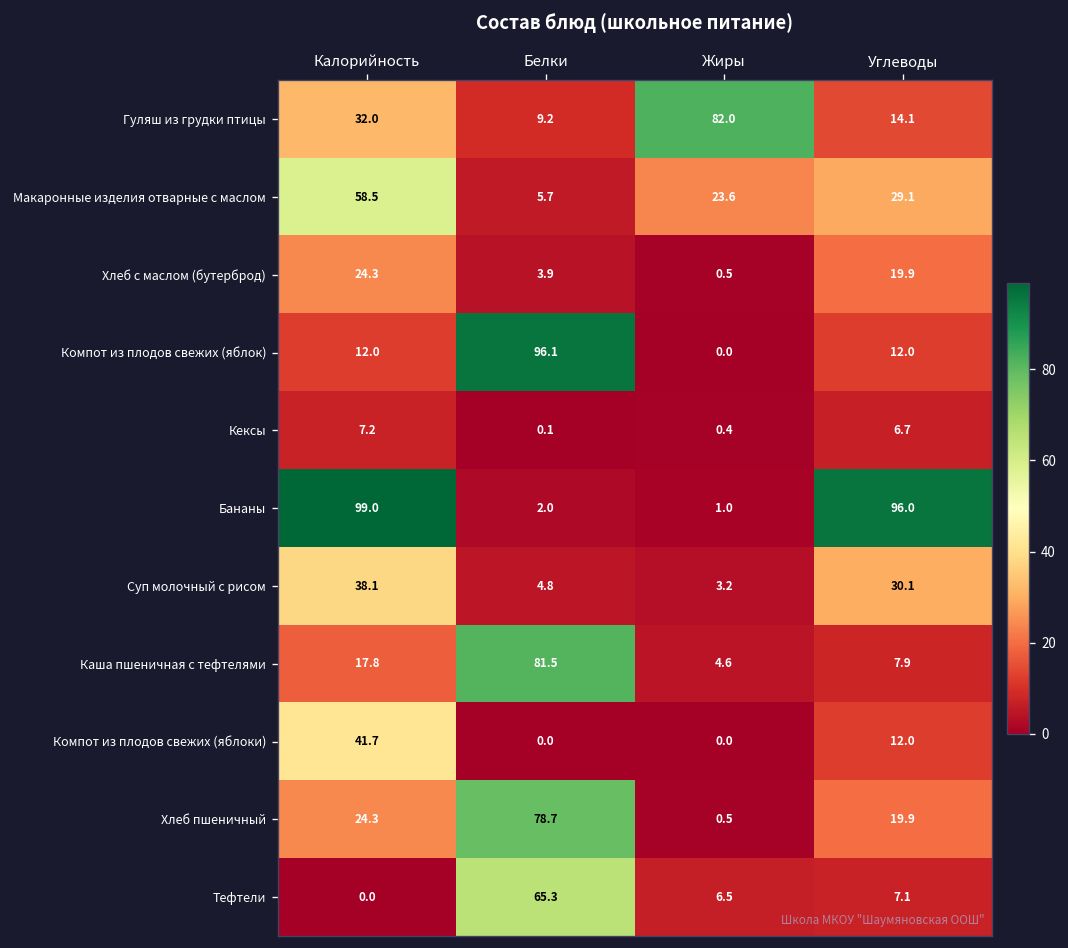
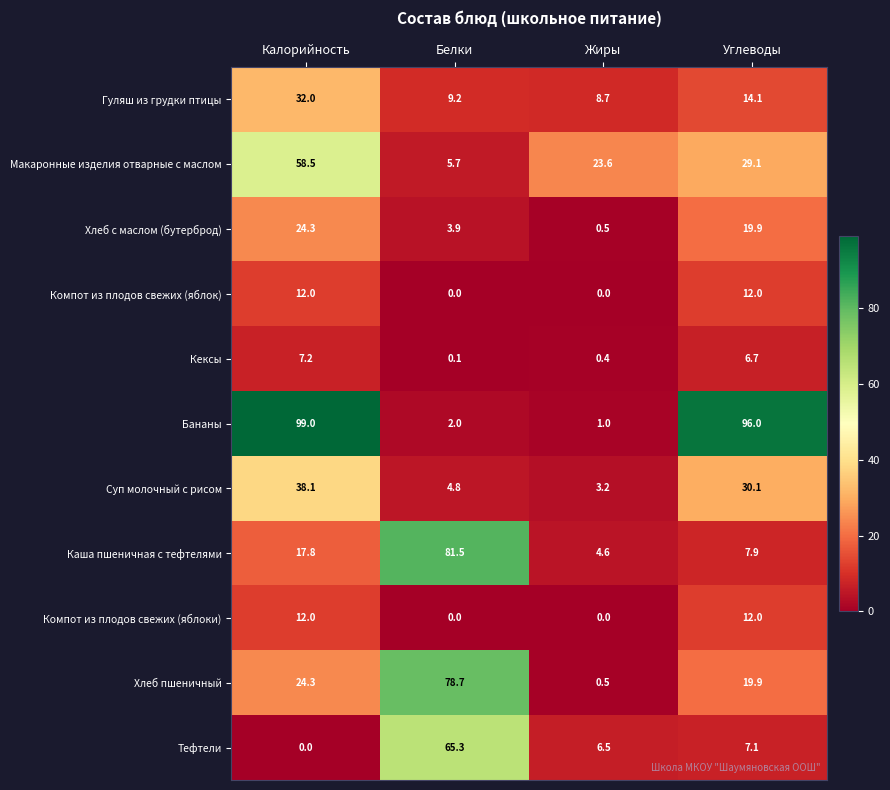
Гуляш из грудки птицы, Жиры: 82.0 -> 8.7
Компот из плодов свежих (яблок), Белки: 96.1 -> 0.0
Компот из плодов свежих (яблоки), Калорийность: 41.7 -> 12.0
